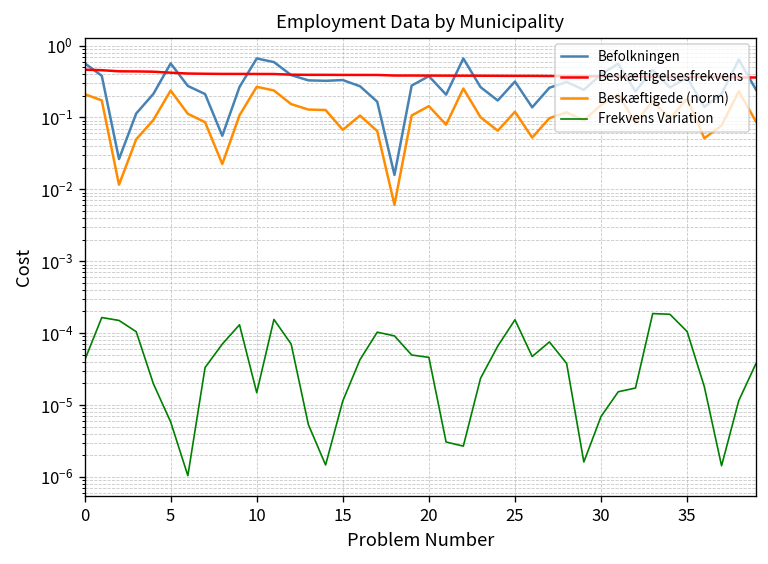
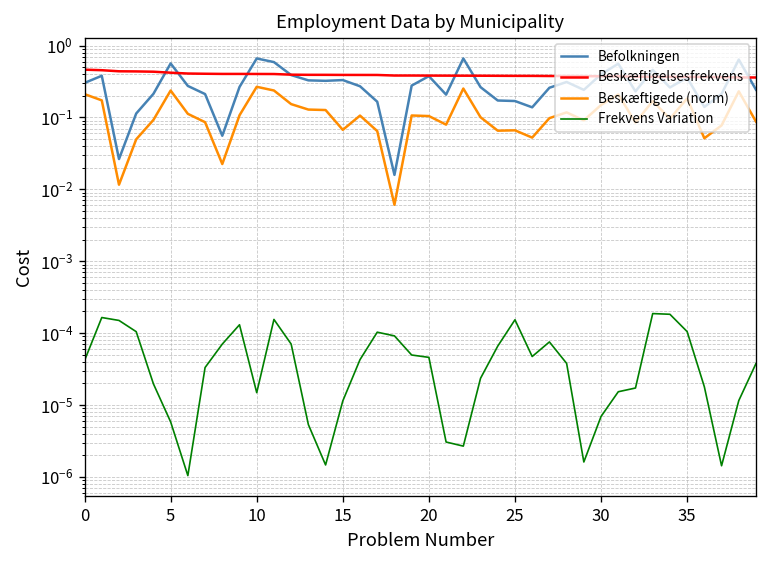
Befolkningen, 0: 0.6 -> 0.3
Beskæftigede (norm), 20: 0.14 -> 0.10
Befolkningen, 25: 0.3 -> 0.17
Beskæftigede (norm), 25: 0.12 -> 0.07
